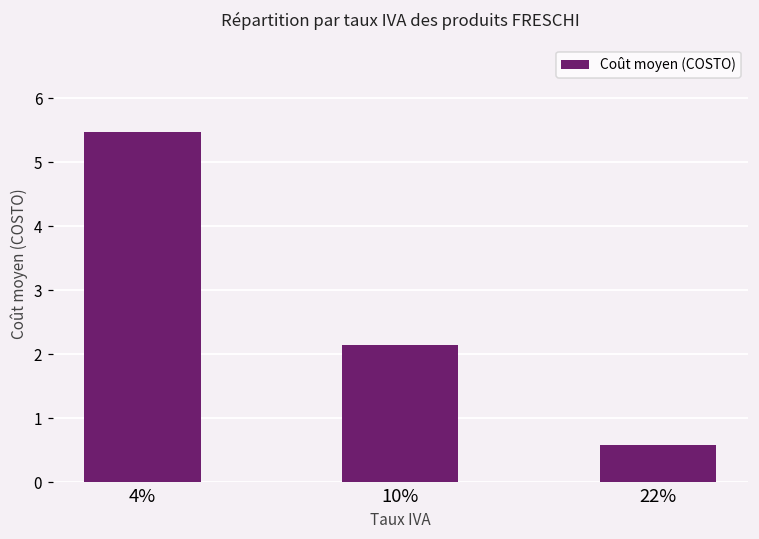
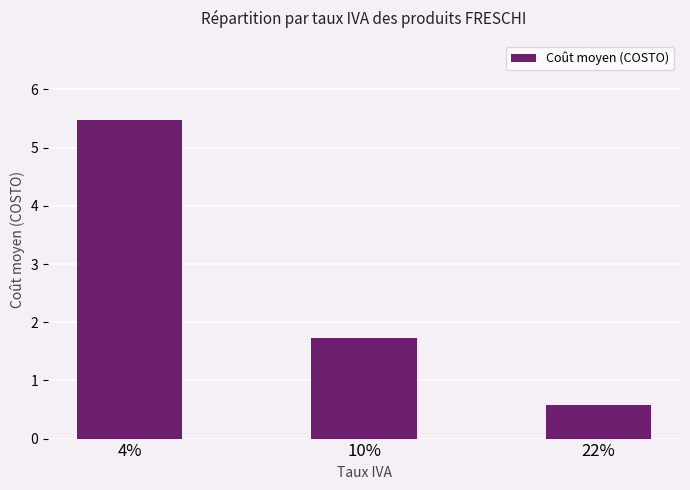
10%: 2.1 -> 1.7
